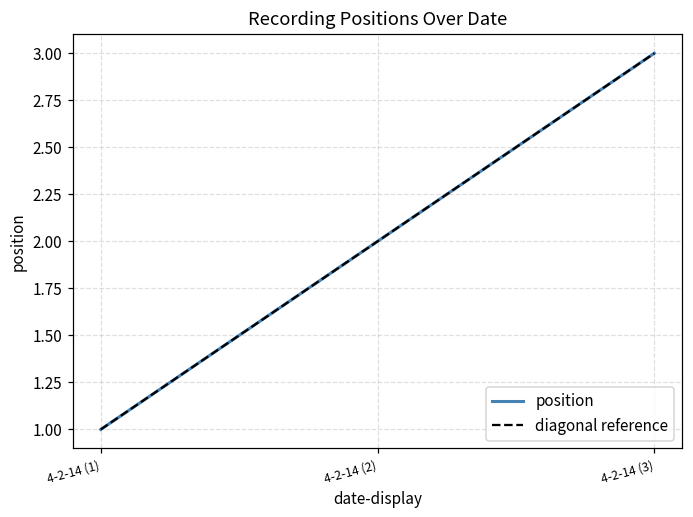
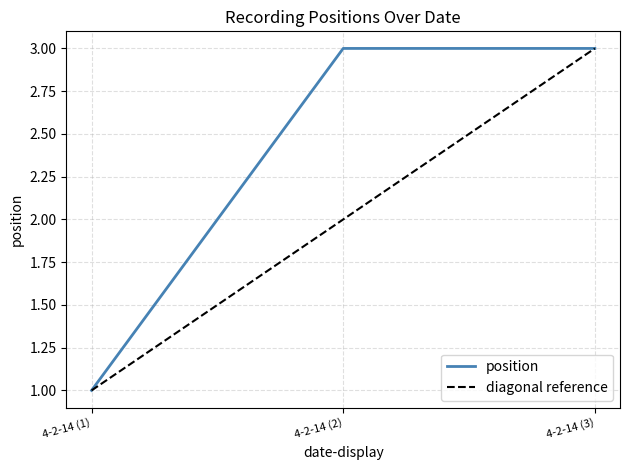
position, 4-2-14 (2): 2 -> 3
